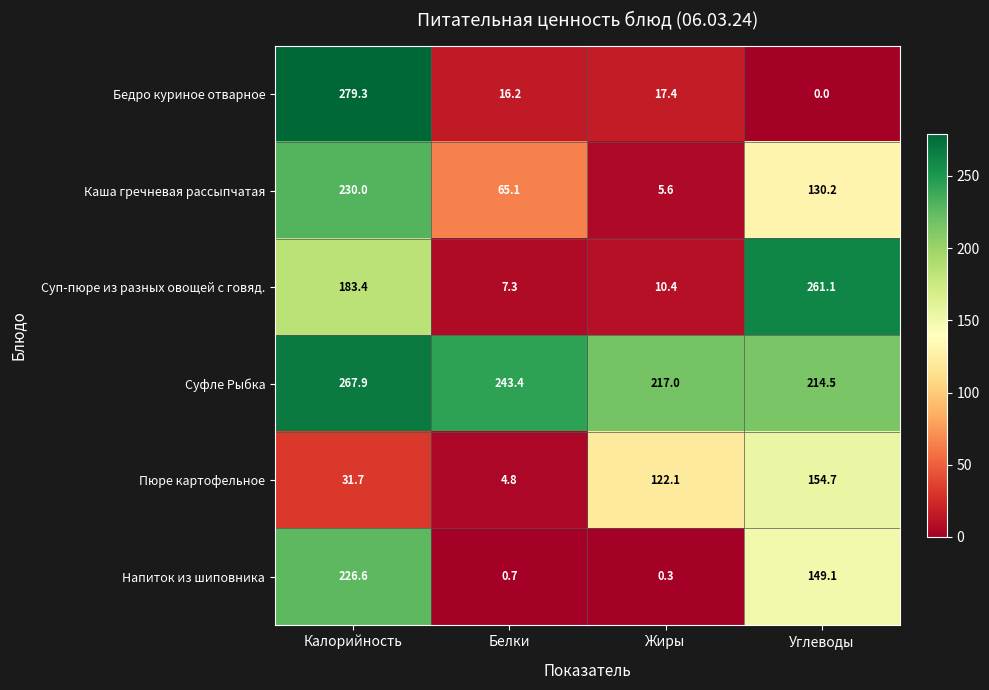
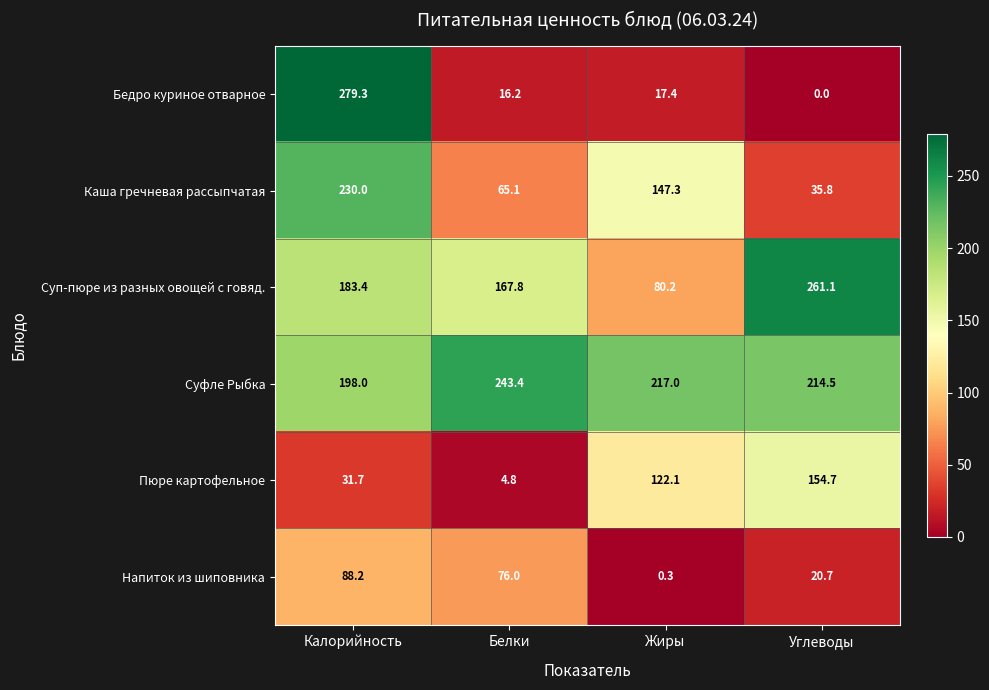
Каша гречневая рассыпчатая, Жиры: 5.6 -> 147.3
Каша гречневая рассыпчатая, Углеводы: 130.2 -> 35.8
Суп-пюре из разных овощей с говяд., Белки: 7.3 -> 167.8
Суп-пюре из разных овощей с говяд., Жиры: 10.4 -> 80.2
Суфле Рыбка, Калорийность: 267.9 -> 198.0
Напиток из шиповника, Калорийность: 226.6 -> 88.2
Напиток из шиповника, Белки: 0.7 -> 76.0
Напиток из шиповника, Углеводы: 149.1 -> 20.7
